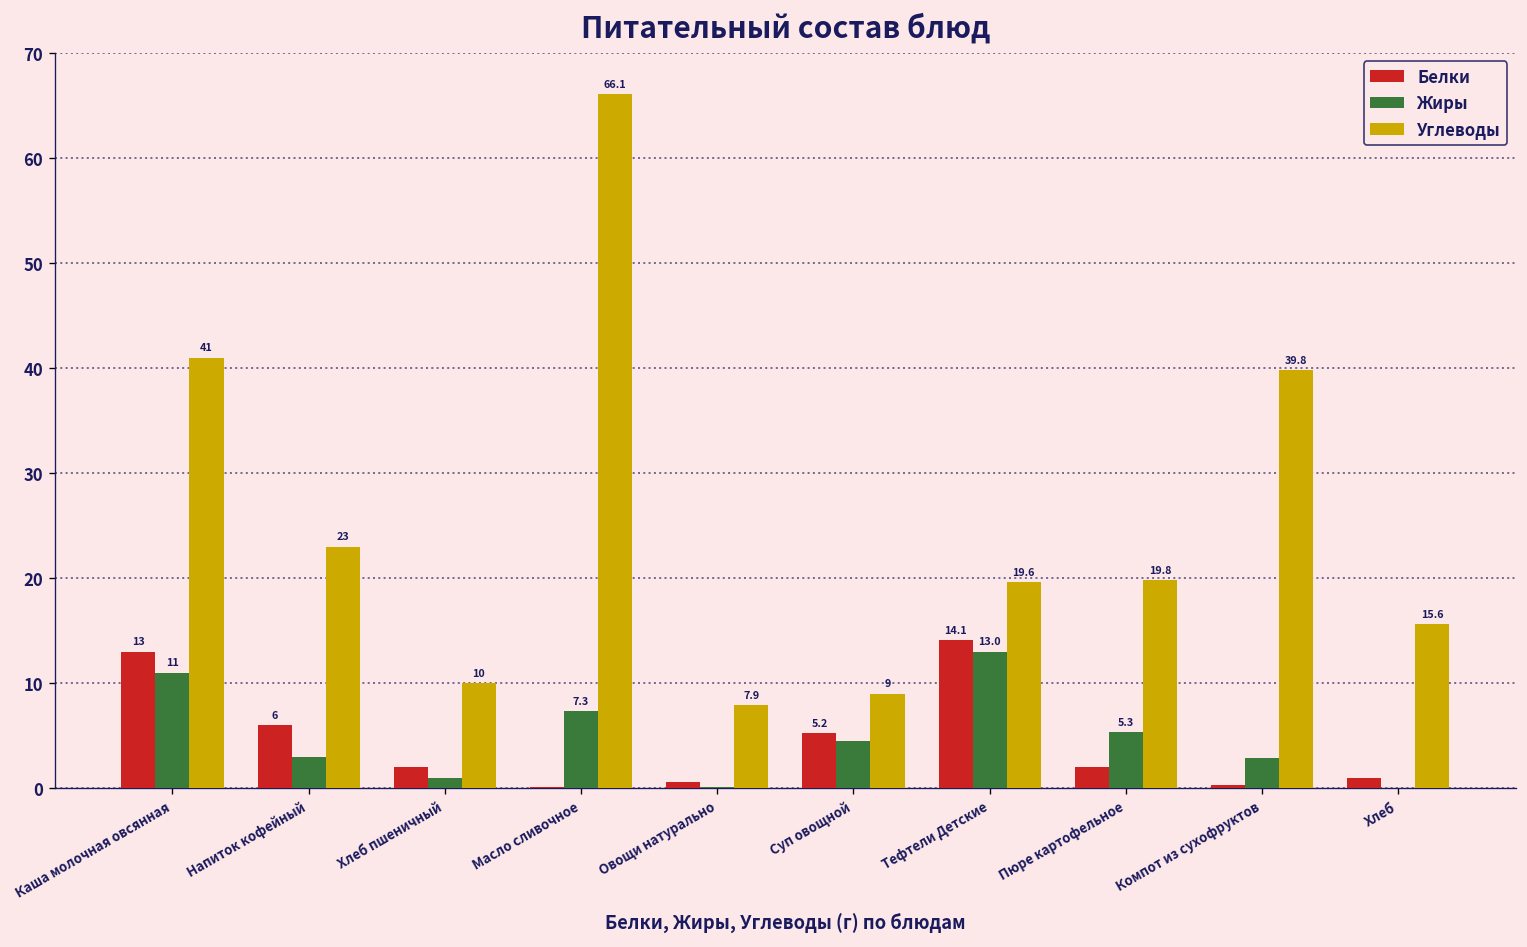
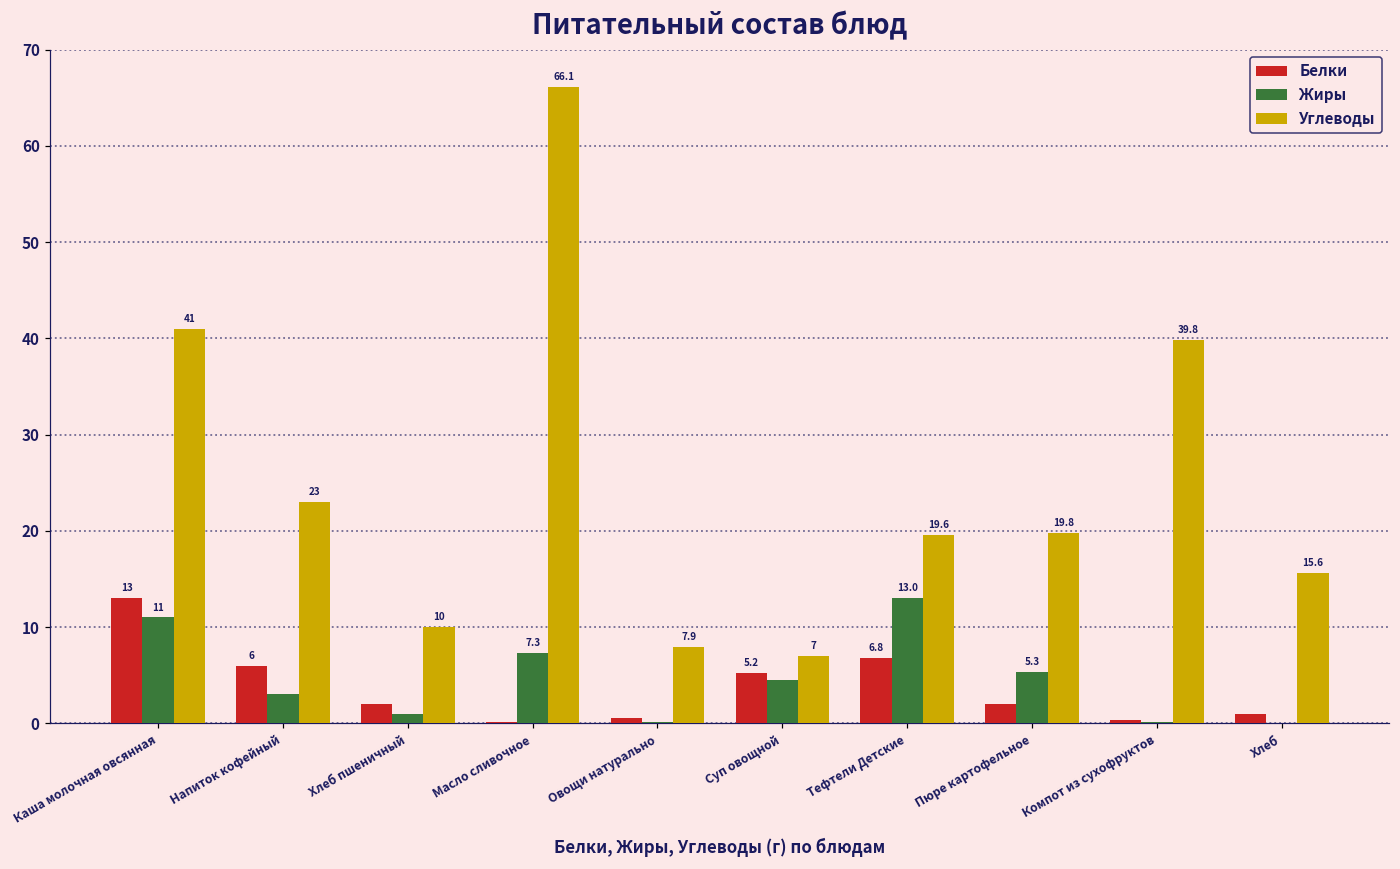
Углеводы, Суп овощной: 9 -> 7
Белки, Тефтели Детские: 14.1 -> 6.8
Жиры, Компот из сухофруктов: 3 -> 0
